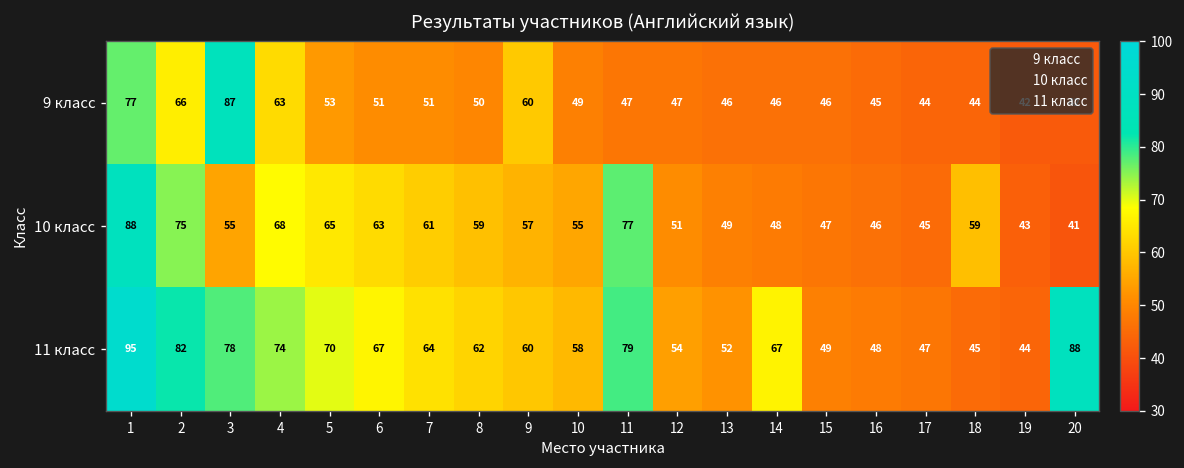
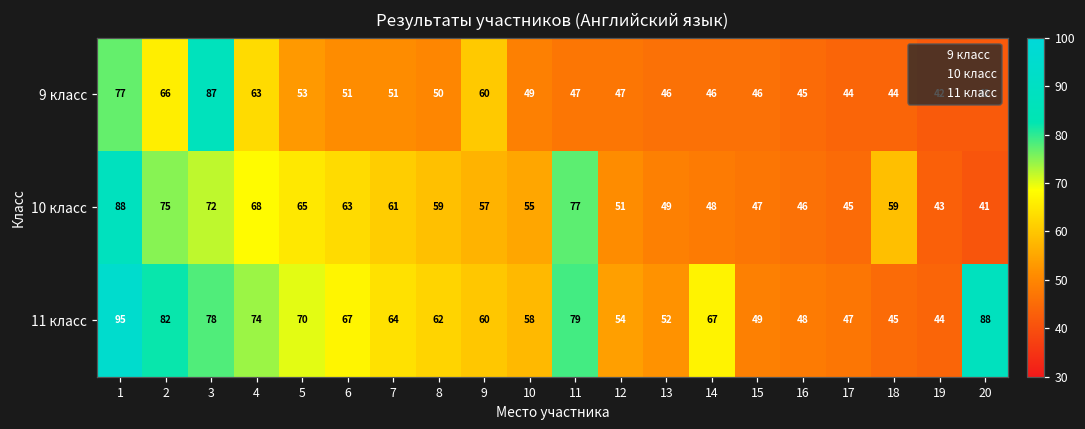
10 класс, 3: 55 -> 72
